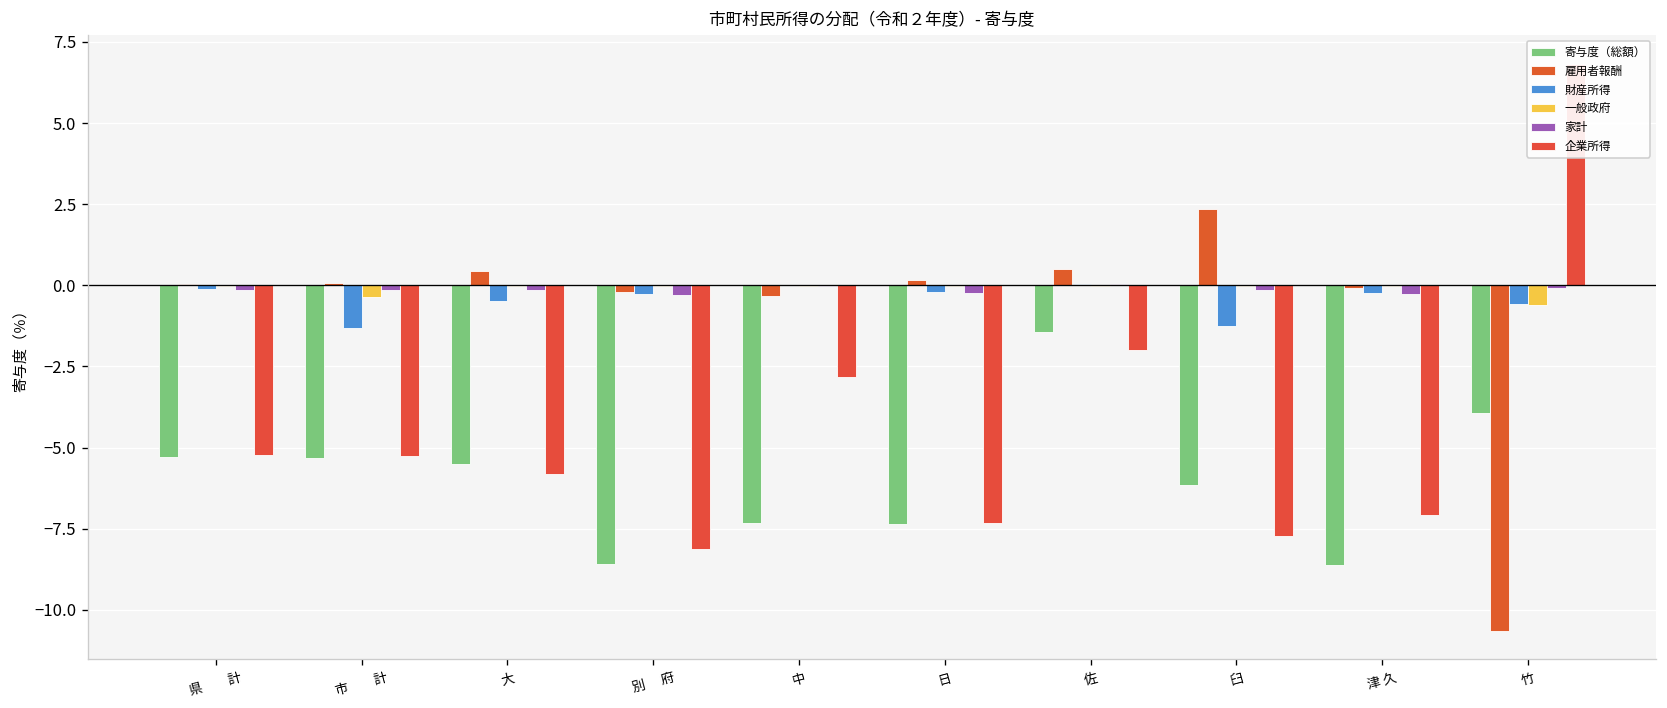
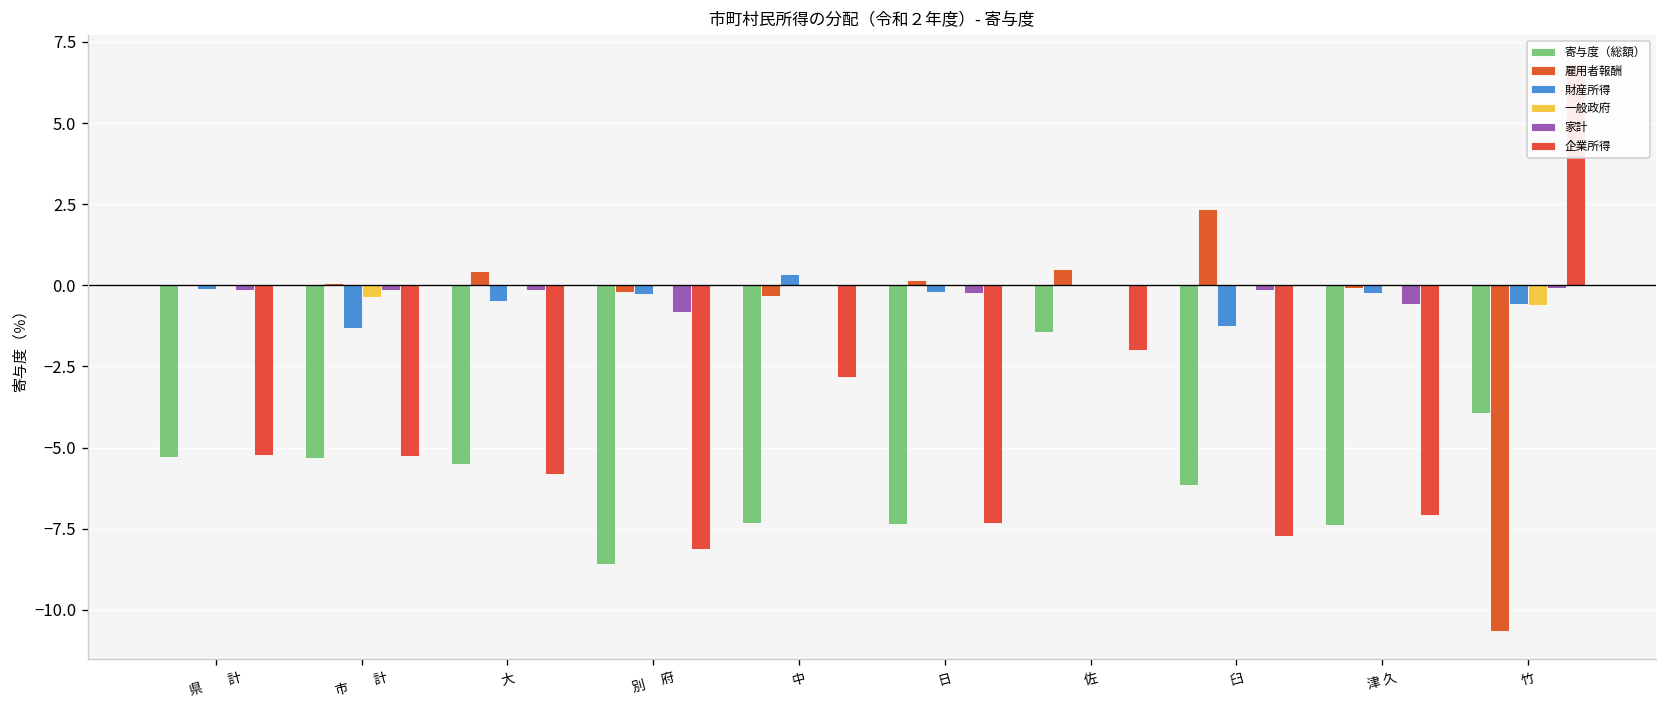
家計, 別 府: -0.3 -> -0.8
財産所得, 中: 0.0 -> 0.3
寄与度（総額）, 津 久: -8.6 -> -7.4
家計, 津 久: -0.3 -> -0.6
